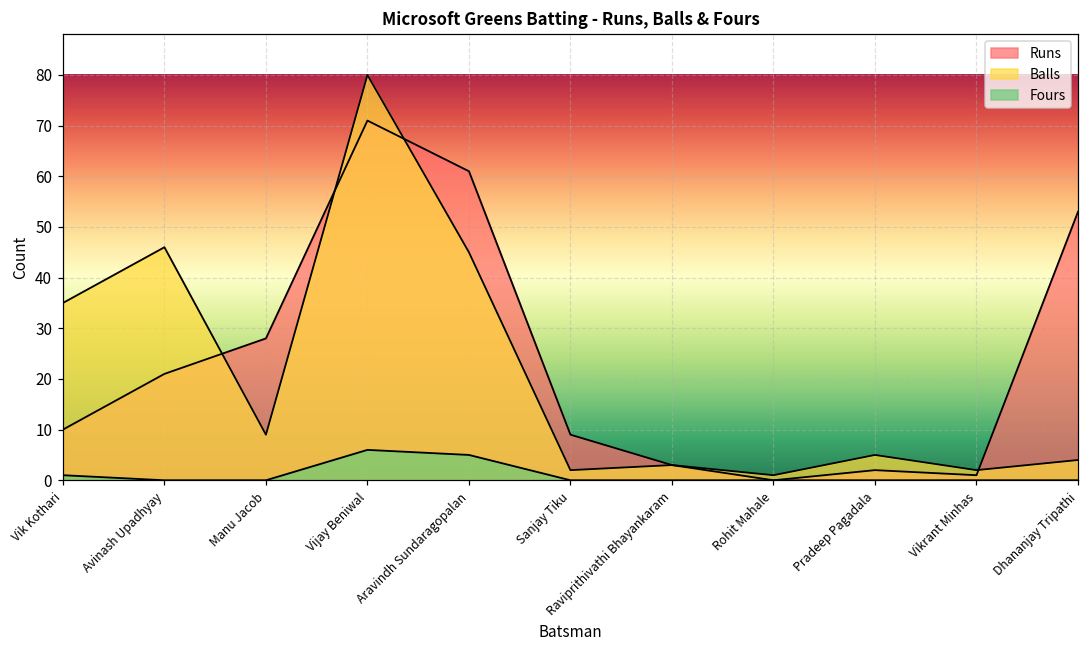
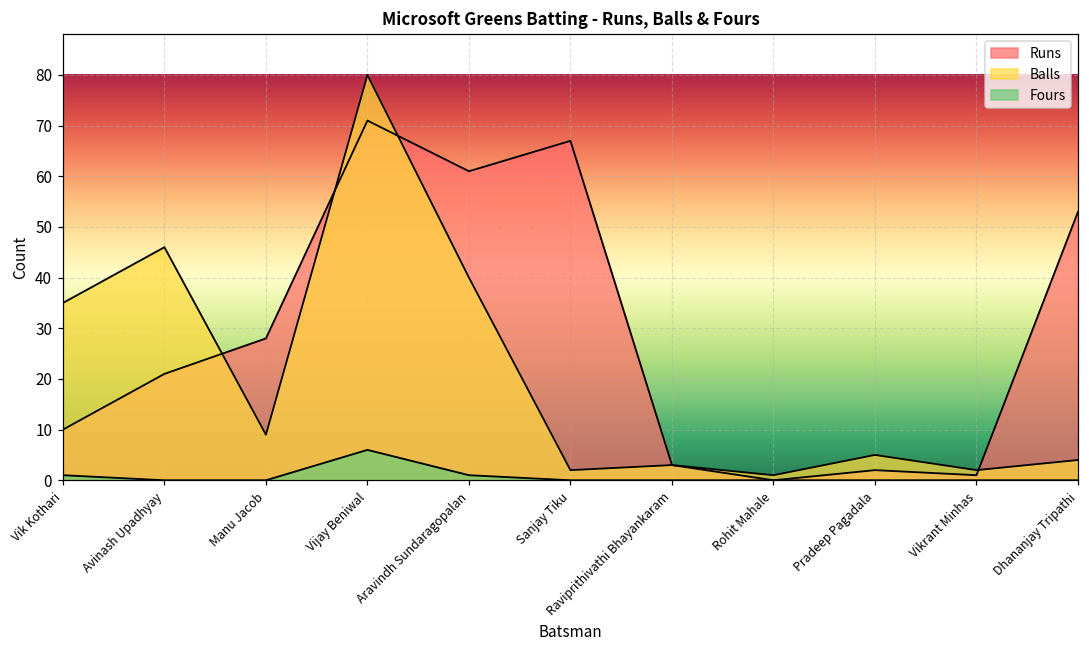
Balls, Aravindh Sundaragopalan: 45 -> 40
Fours, Aravindh Sundaragopalan: 5 -> 1
Runs, Sanjay Tiku: 9 -> 67
